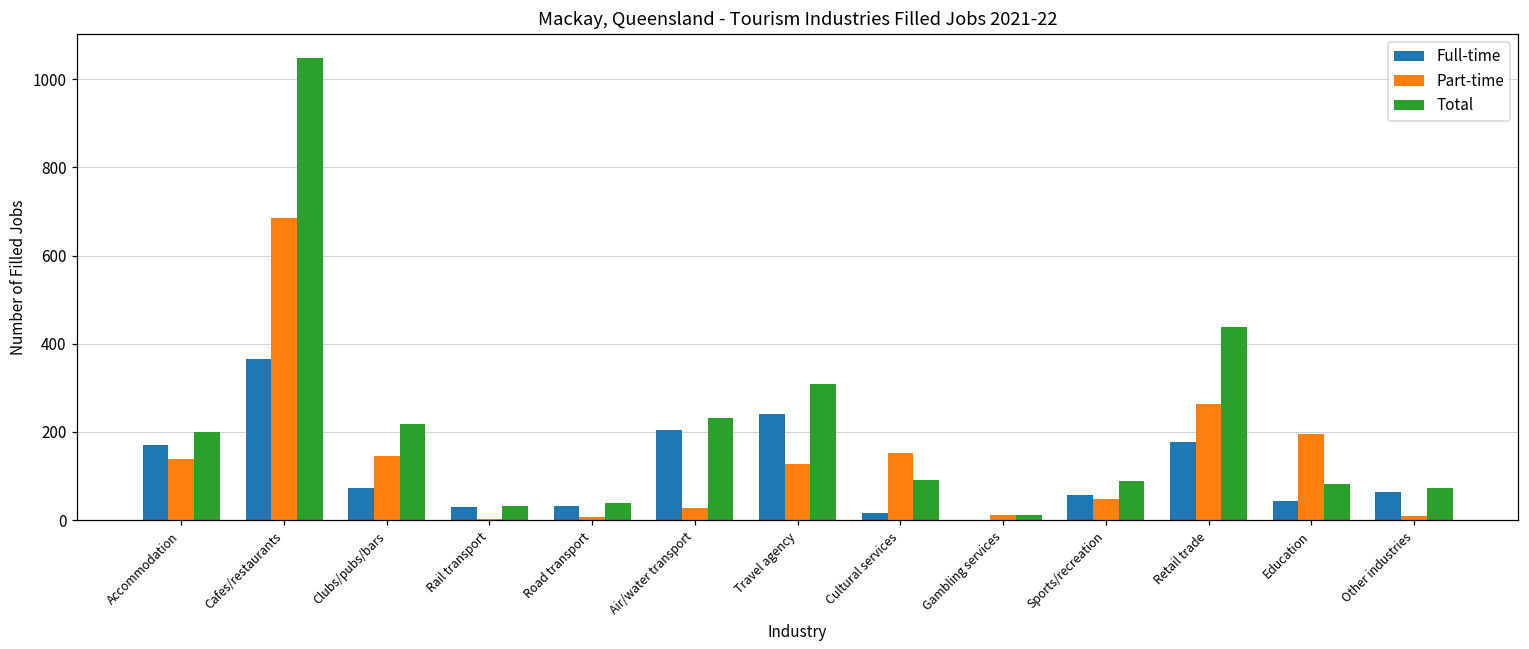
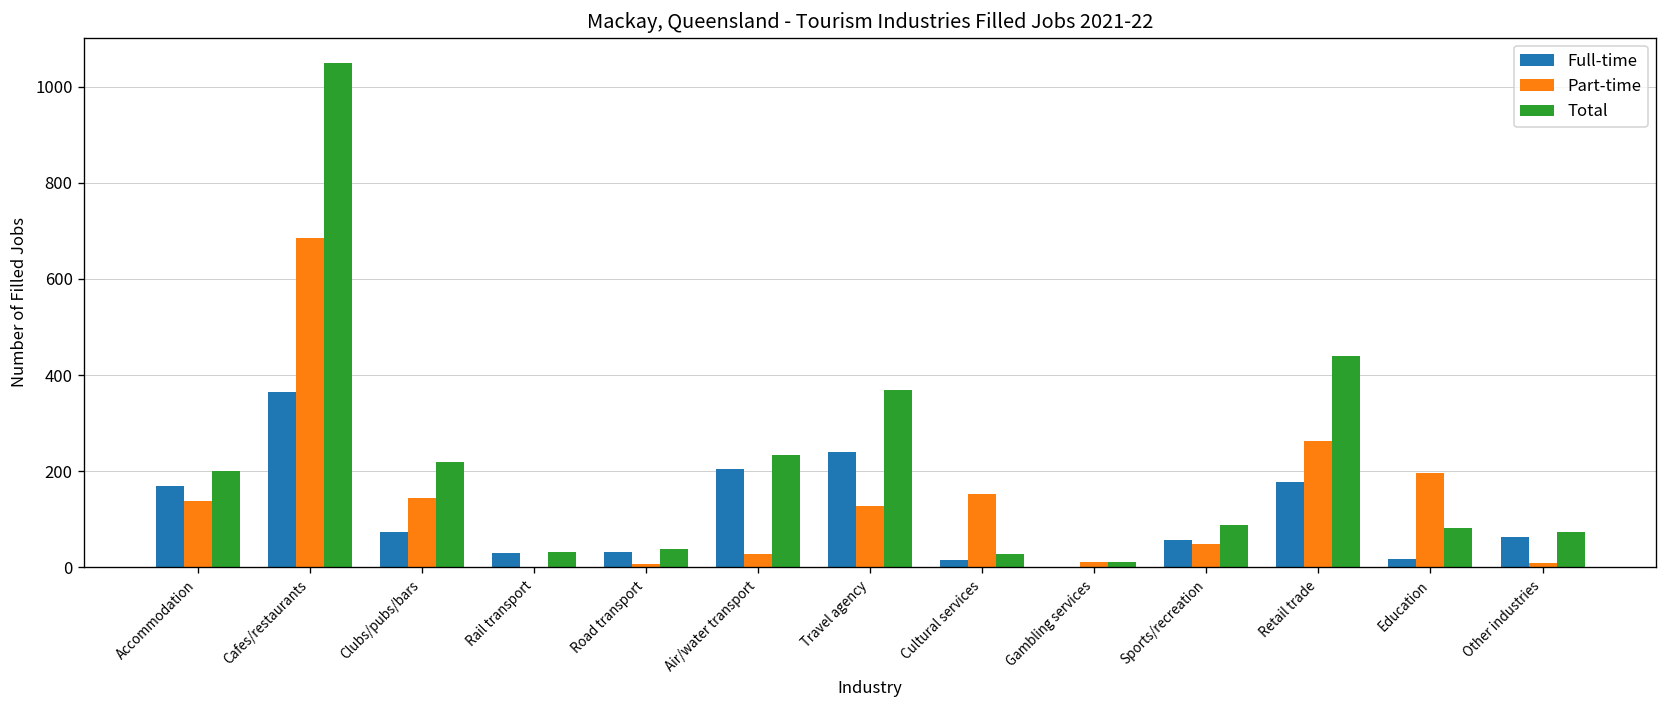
Total, Travel agency: 310 -> 370
Total, Cultural services: 90 -> 30
Full-time, Education: 40 -> 20
